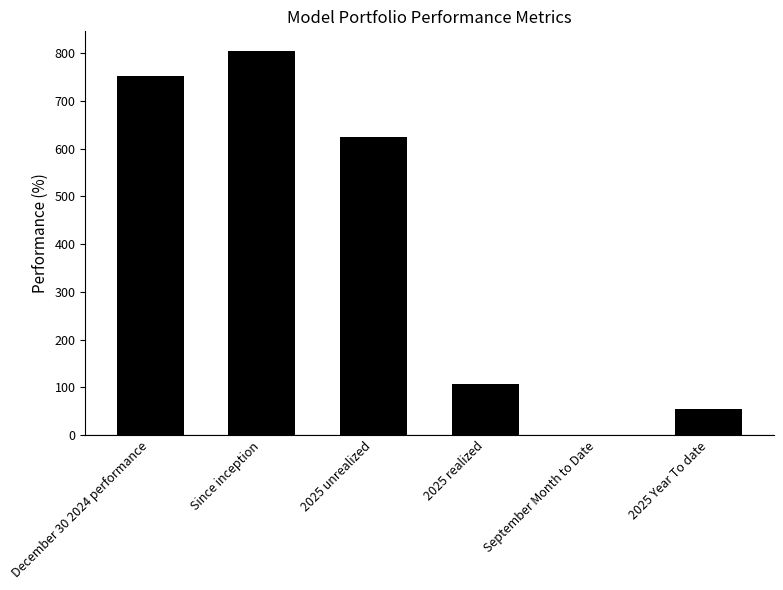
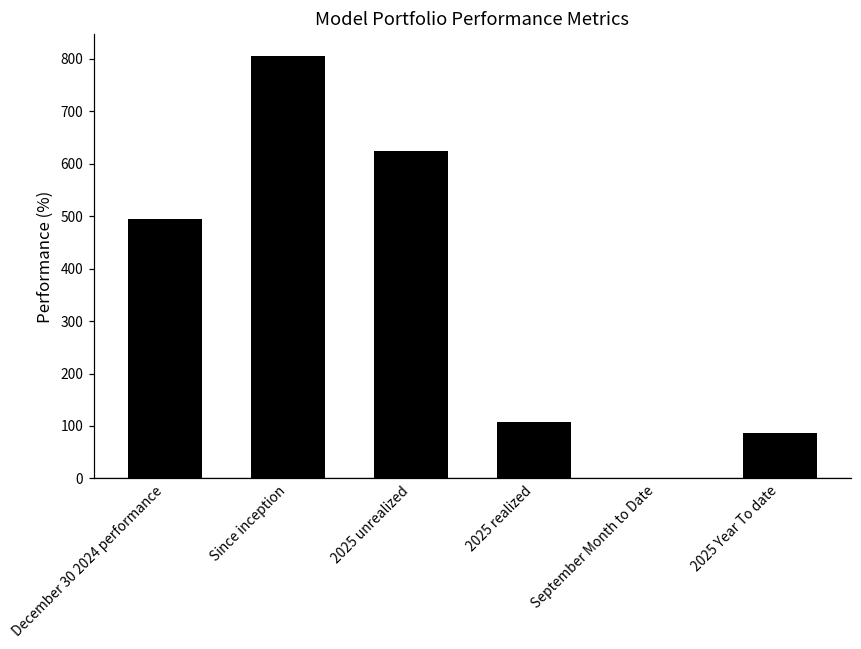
December 30 2024 performance: 750 -> 490
2025 Year To date: 50 -> 90
